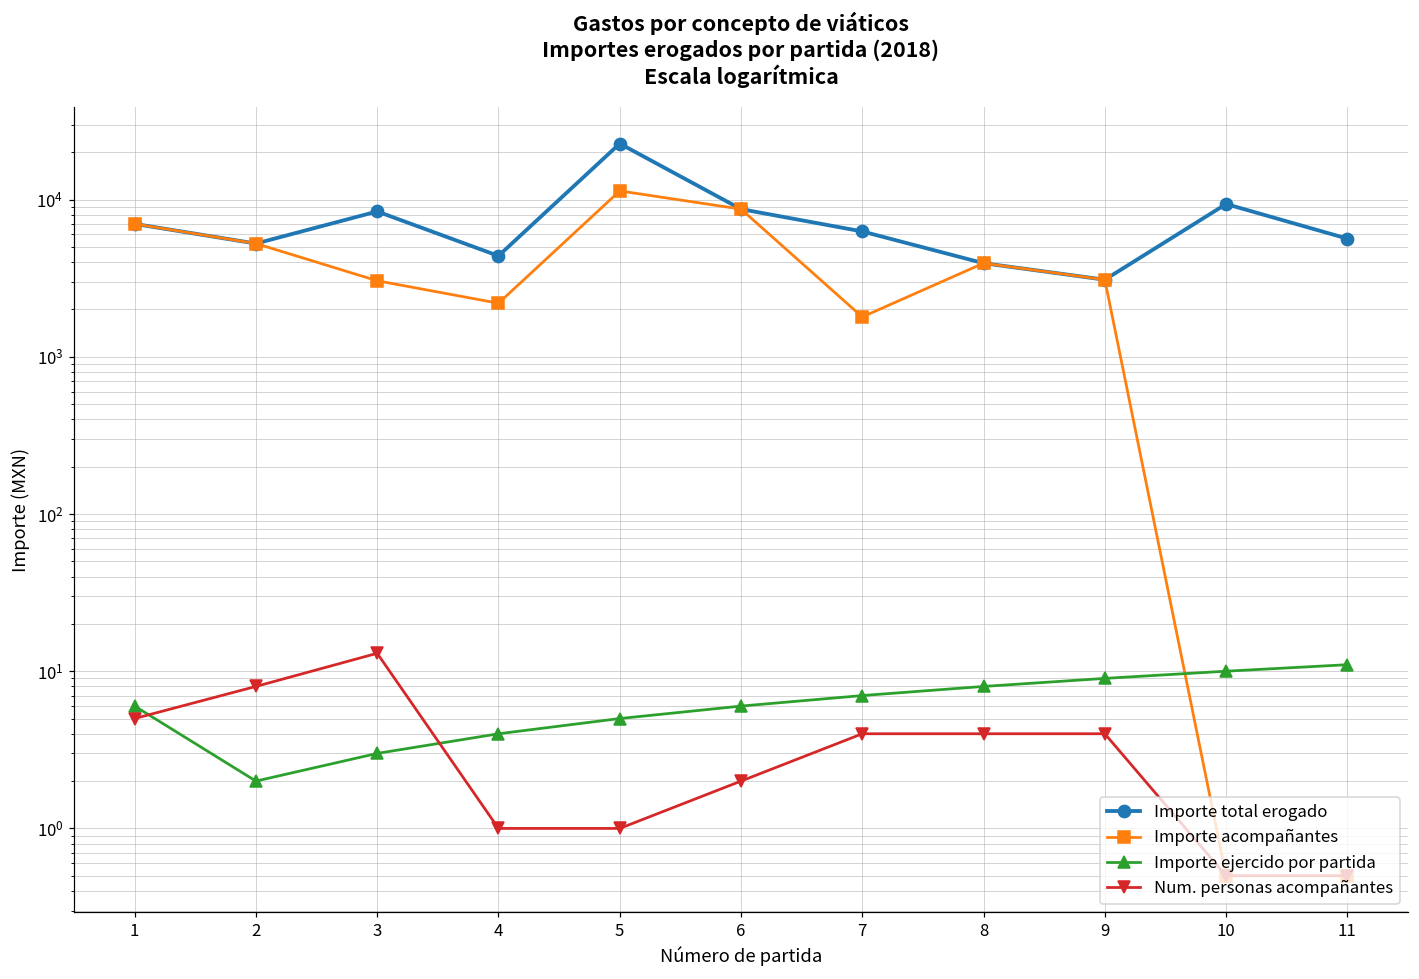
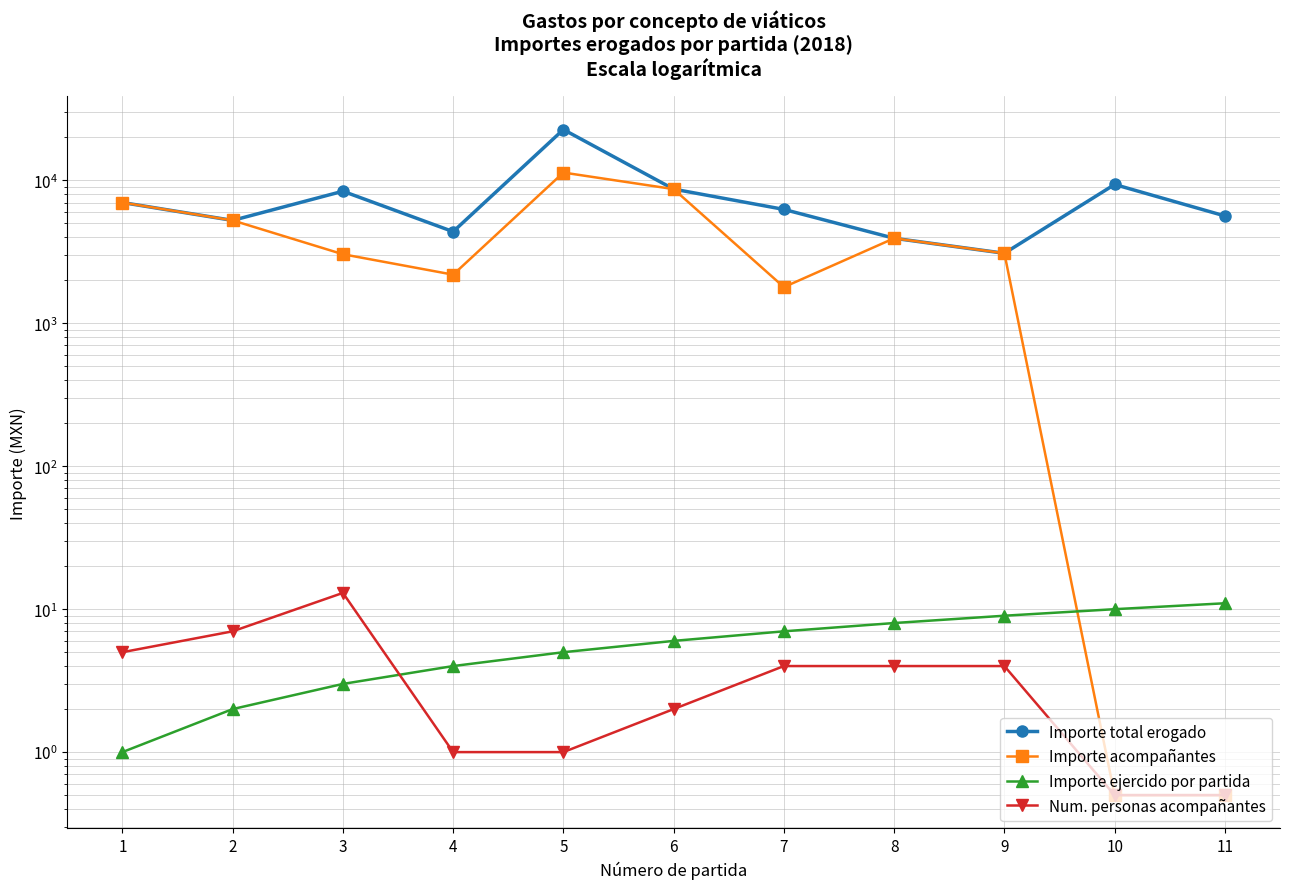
Importe ejercido por partida, 1: 6 -> 1
Num. personas acompañantes, 2: 8 -> 7
